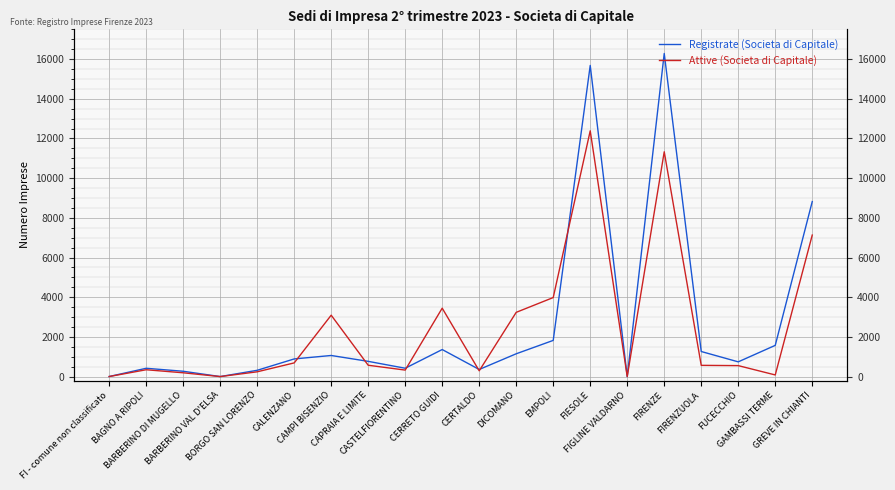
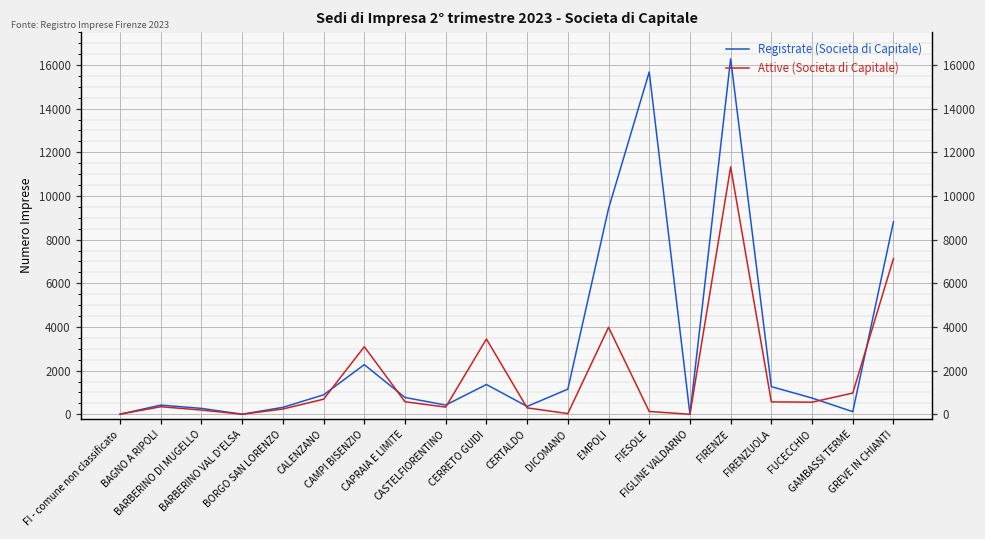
Registrate (Societa di Capitale), CAMPI BISENZIO: 1100 -> 2300
Attive (Societa di Capitale), DICOMANO: 3200 -> 0
Registrate (Societa di Capitale), EMPOLI: 1800 -> 9400
Attive (Societa di Capitale), FIESOLE: 12400 -> 100
Registrate (Societa di Capitale), GAMBASSI TERME: 1600 -> 100
Attive (Societa di Capitale), GAMBASSI TERME: 100 -> 1000
